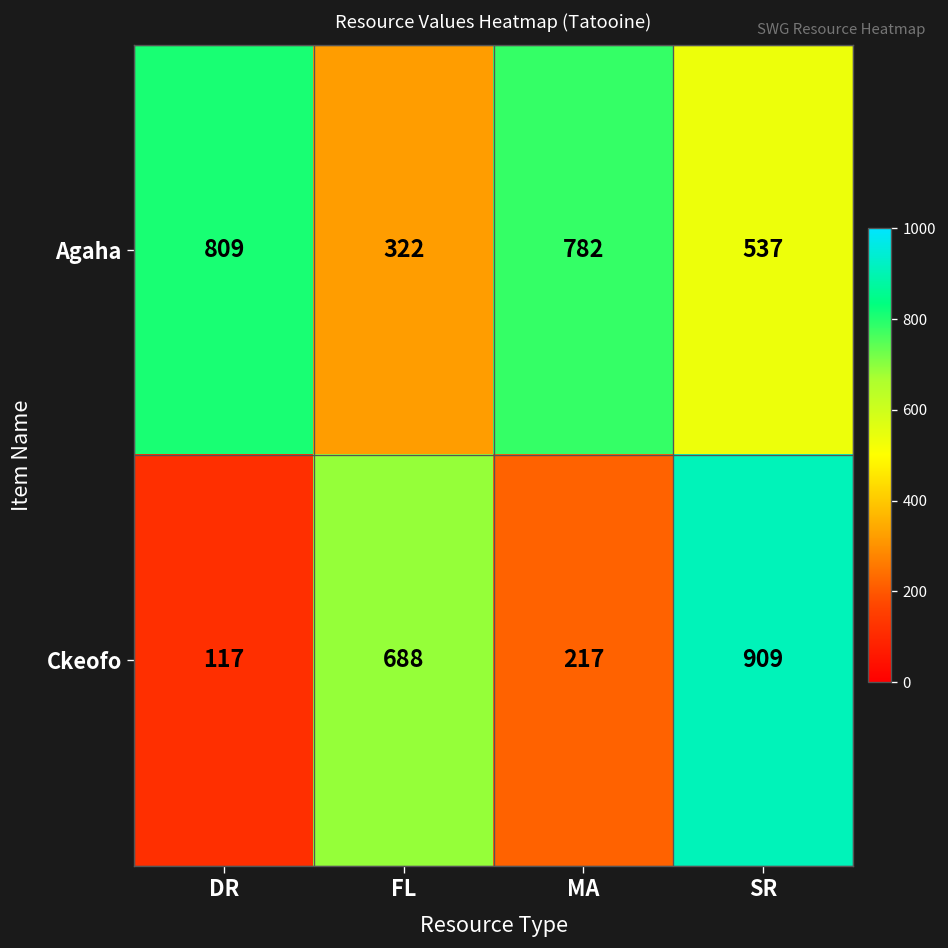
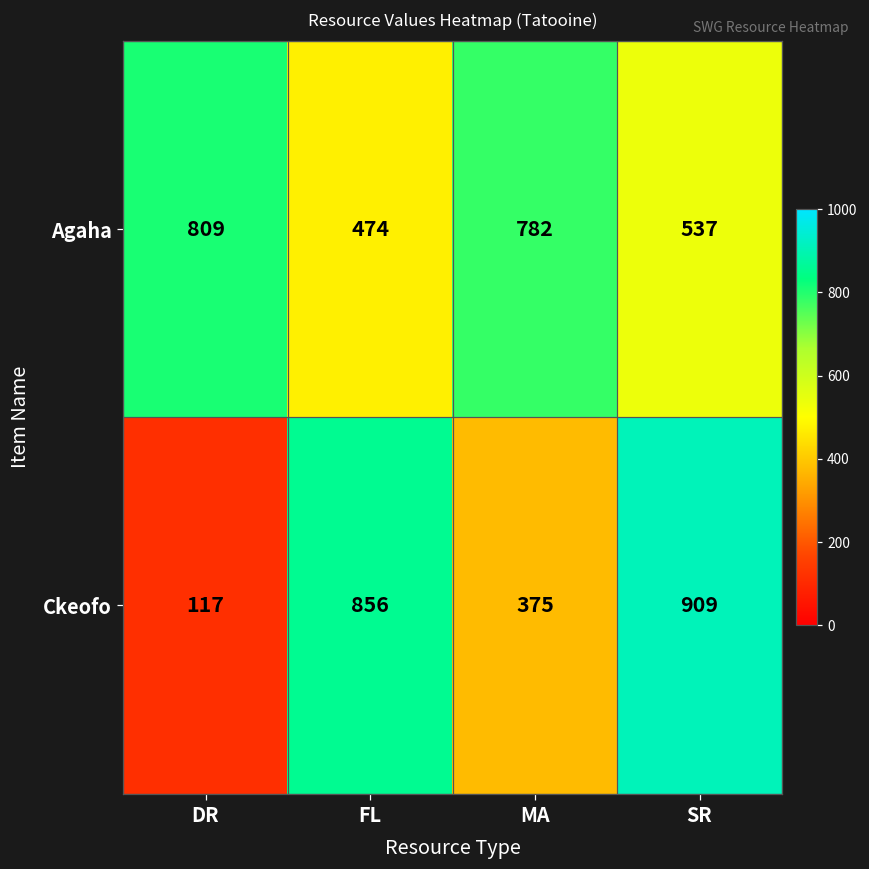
Agaha, FL: 322 -> 474
Ckeofo, FL: 688 -> 856
Ckeofo, MA: 217 -> 375
